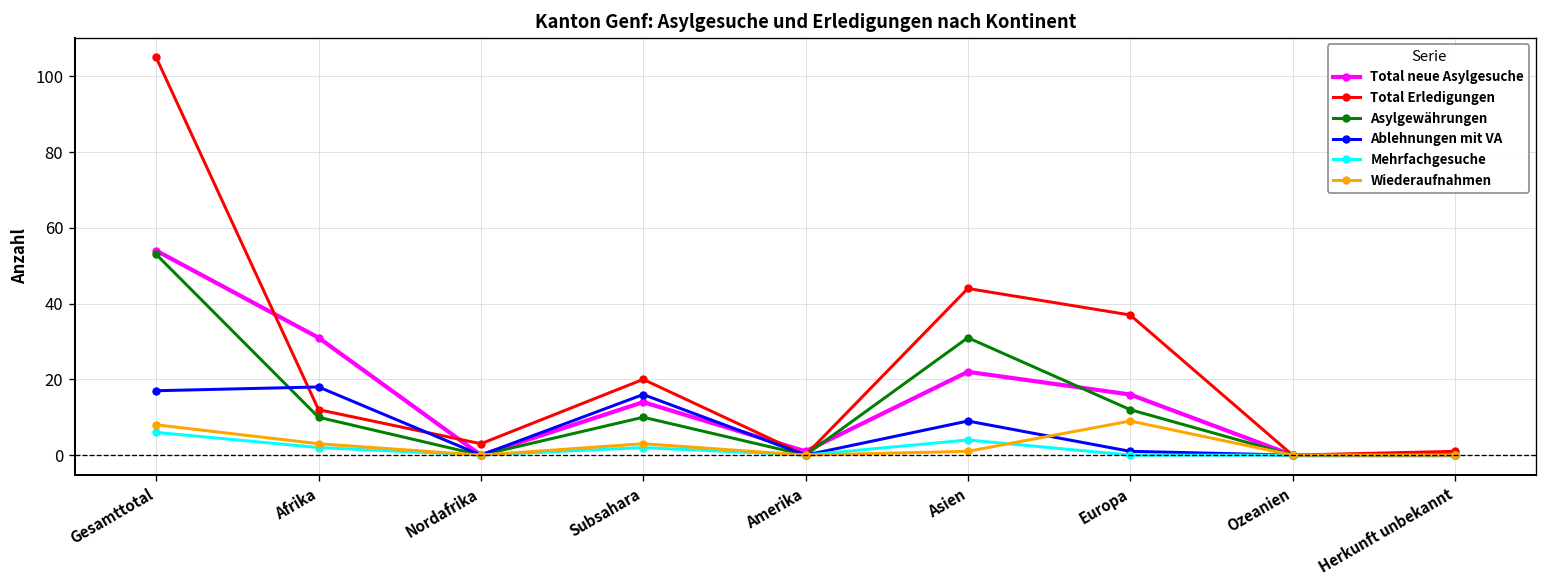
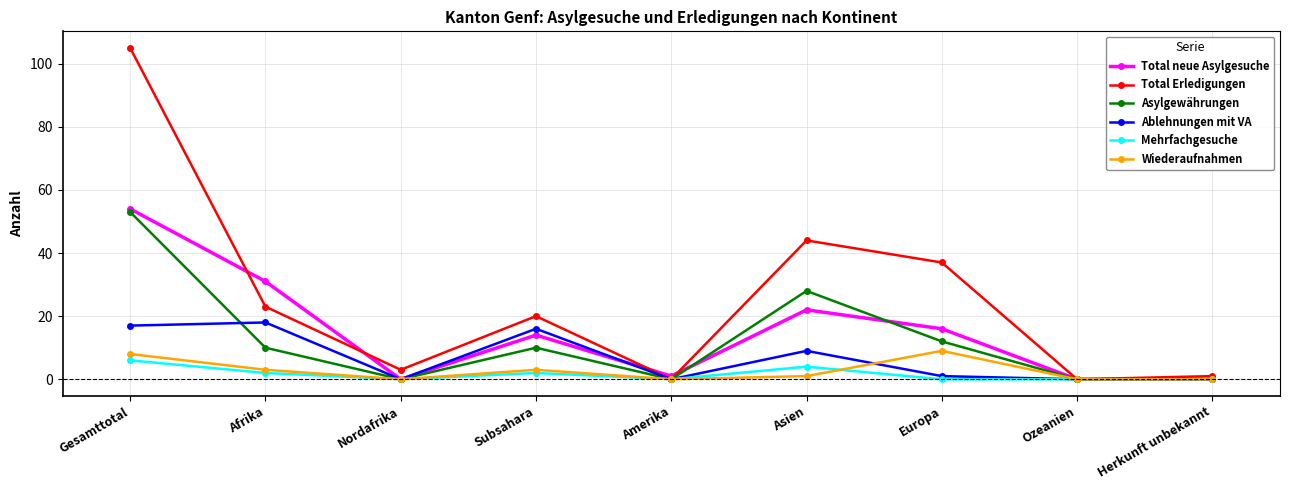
Total Erledigungen, Afrika: 12 -> 23
Asylgewährungen, Asien: 31 -> 28
